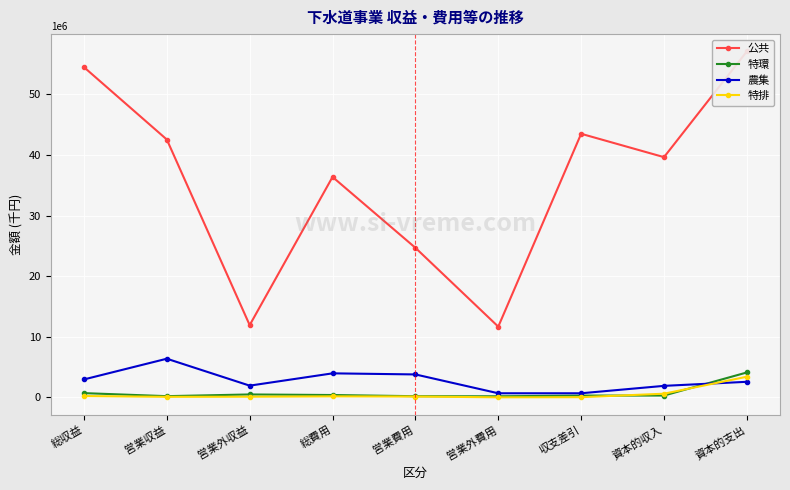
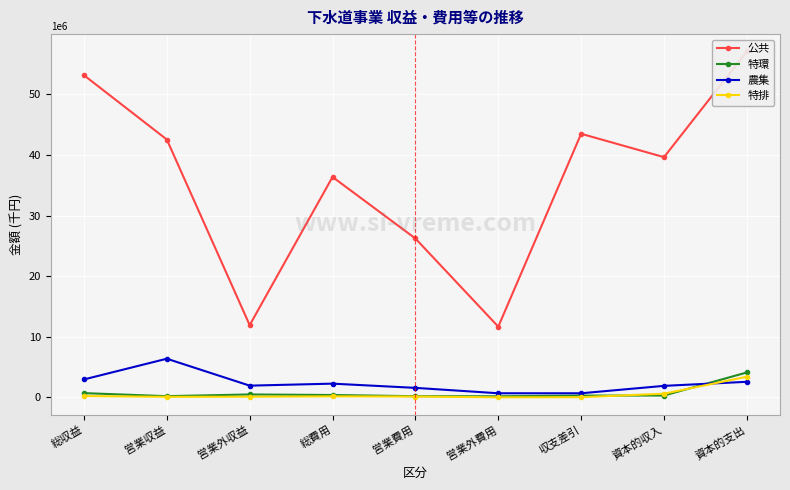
公共, 総収益: 54000000 -> 53000000
農集, 総費用: 4000000 -> 2000000
公共, 営業費用: 25000000 -> 26000000
農集, 営業費用: 4000000 -> 2000000
